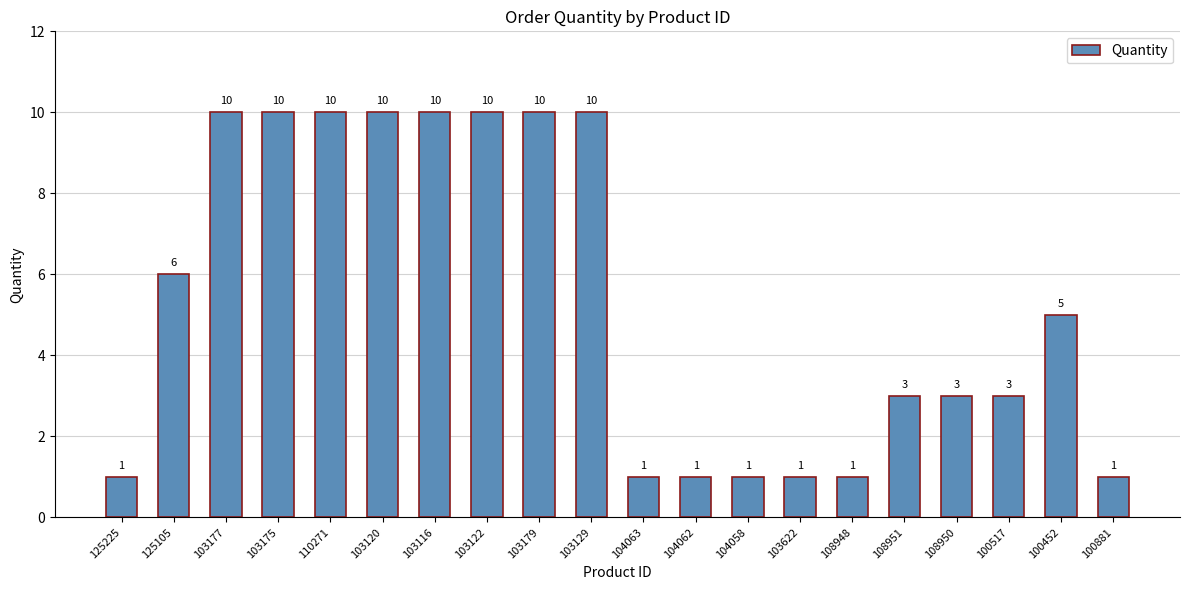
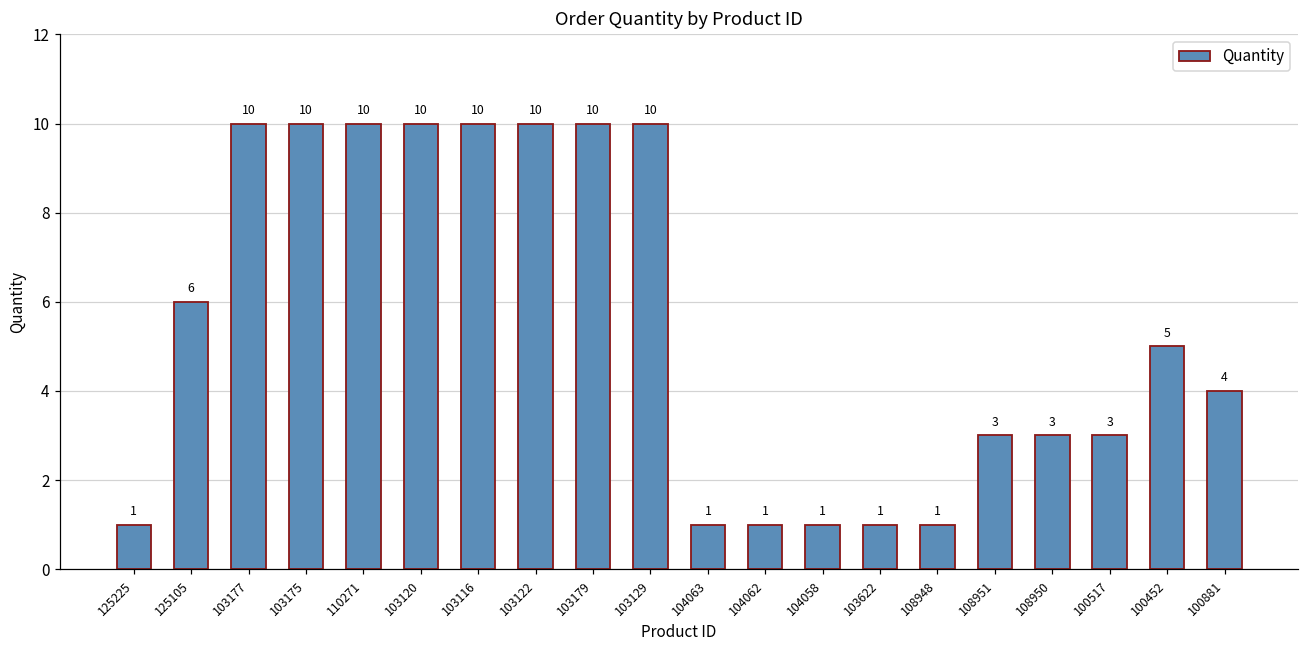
100881: 1 -> 4
